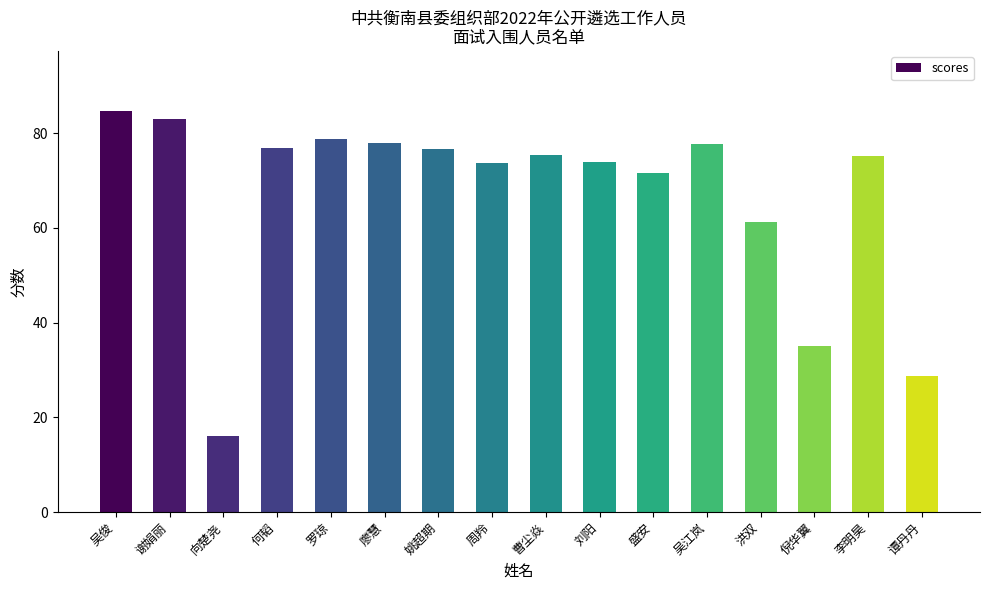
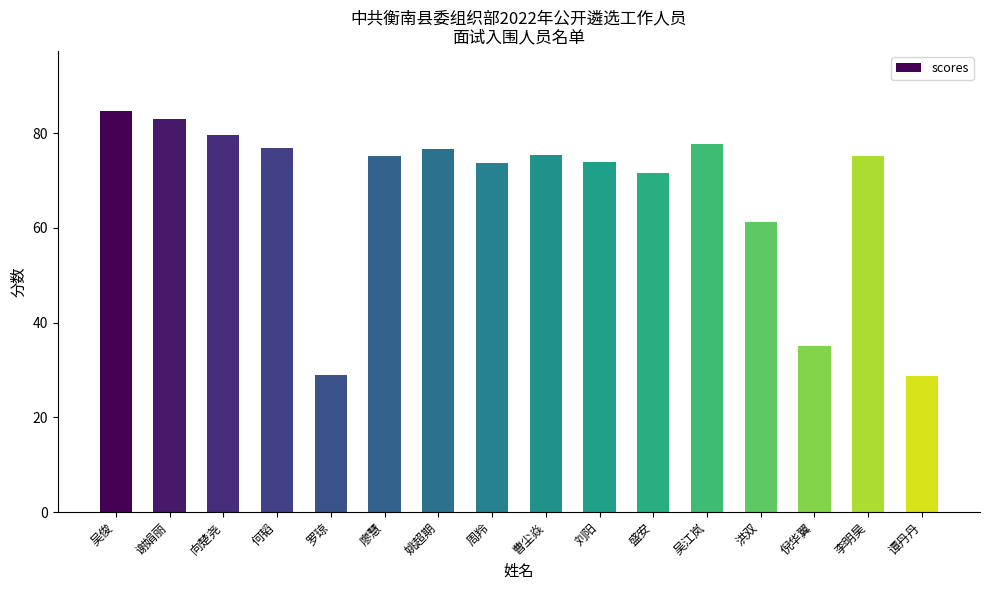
向楚尧: 16 -> 80
罗琼: 79 -> 29
廖慧: 78 -> 75
